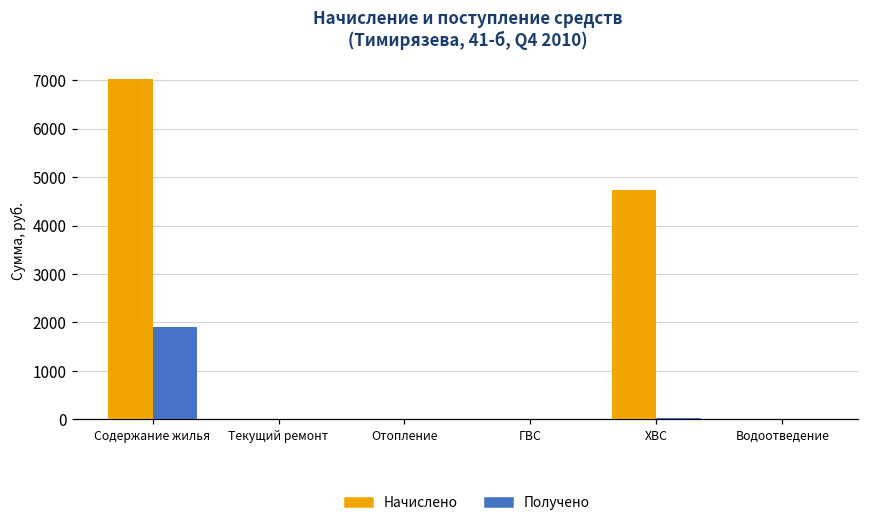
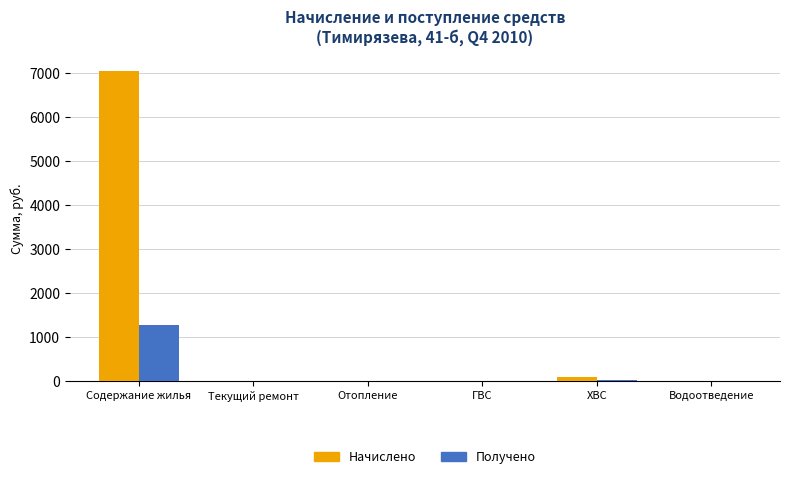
Получено, Содержание жилья: 1900 -> 1300
Начислено, ХВС: 4700 -> 100
